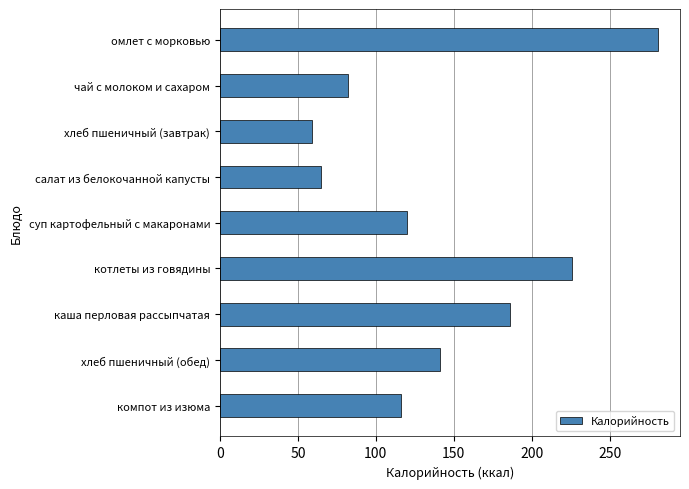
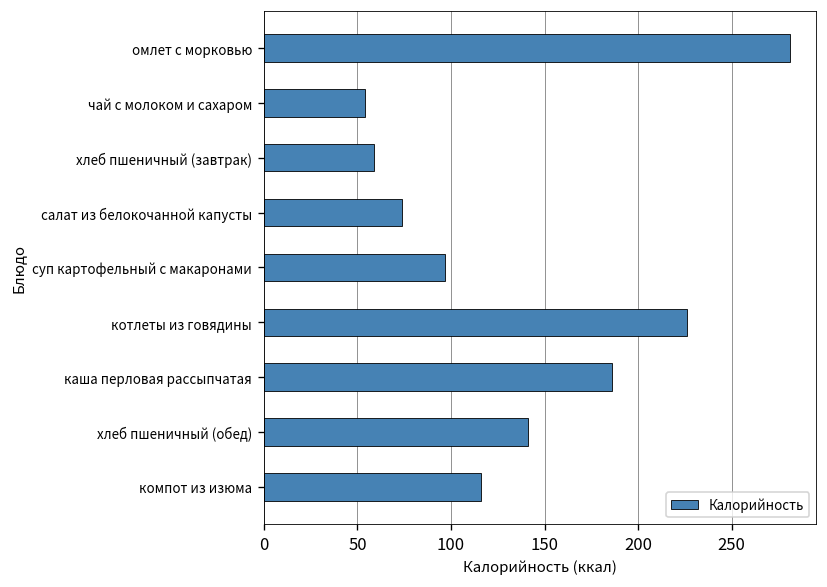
чай с молоком и сахаром: 82 -> 54
салат из белокочанной капусты: 65 -> 74
суп картофельный с макаронами: 120 -> 97
